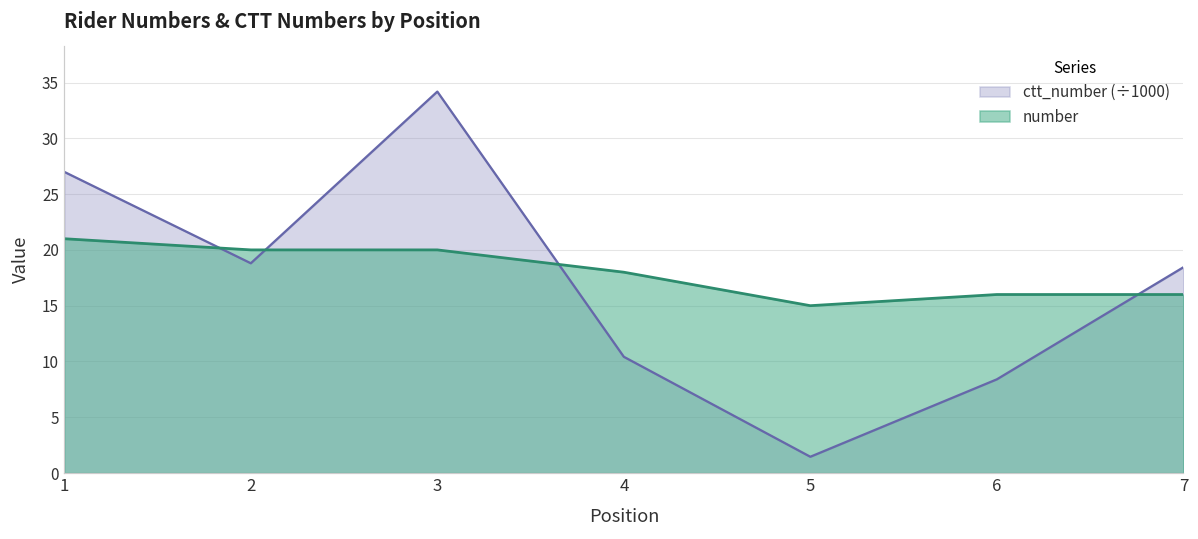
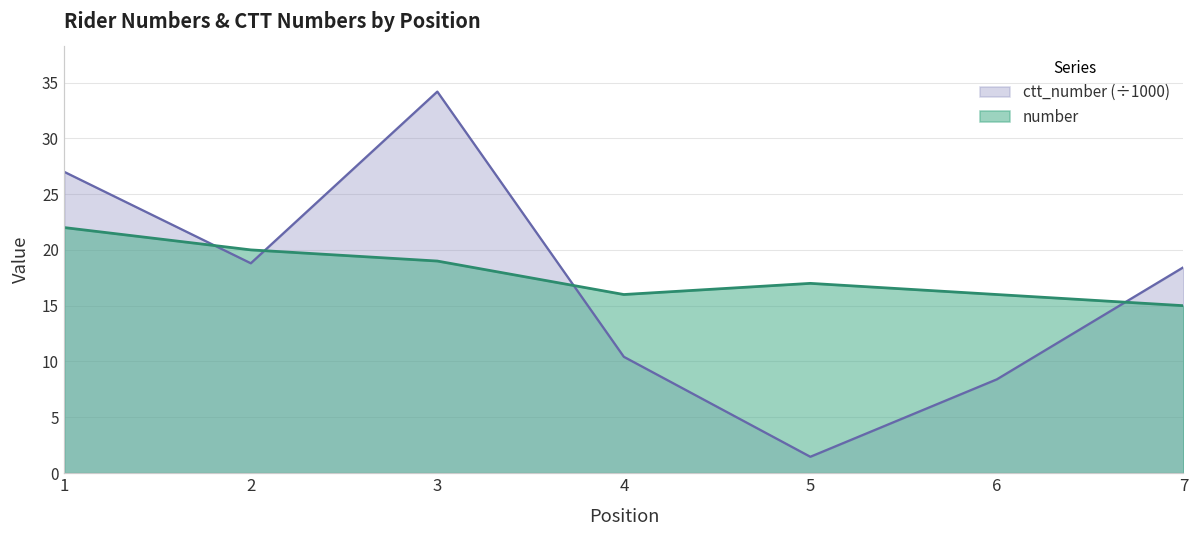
number, 1: 21 -> 22
number, 3: 20 -> 19
number, 4: 18 -> 16
number, 5: 15 -> 17
number, 7: 16 -> 15
